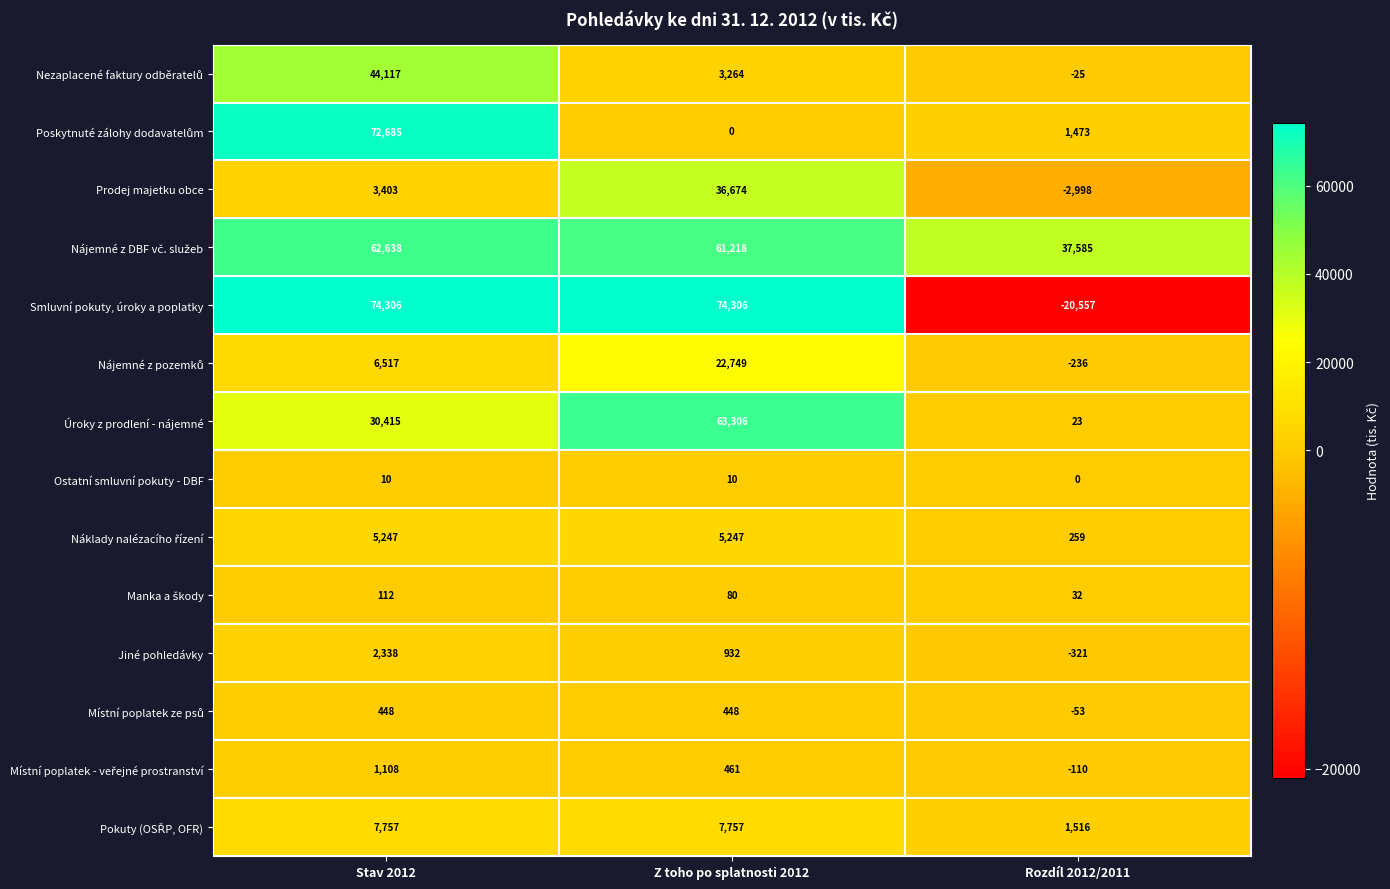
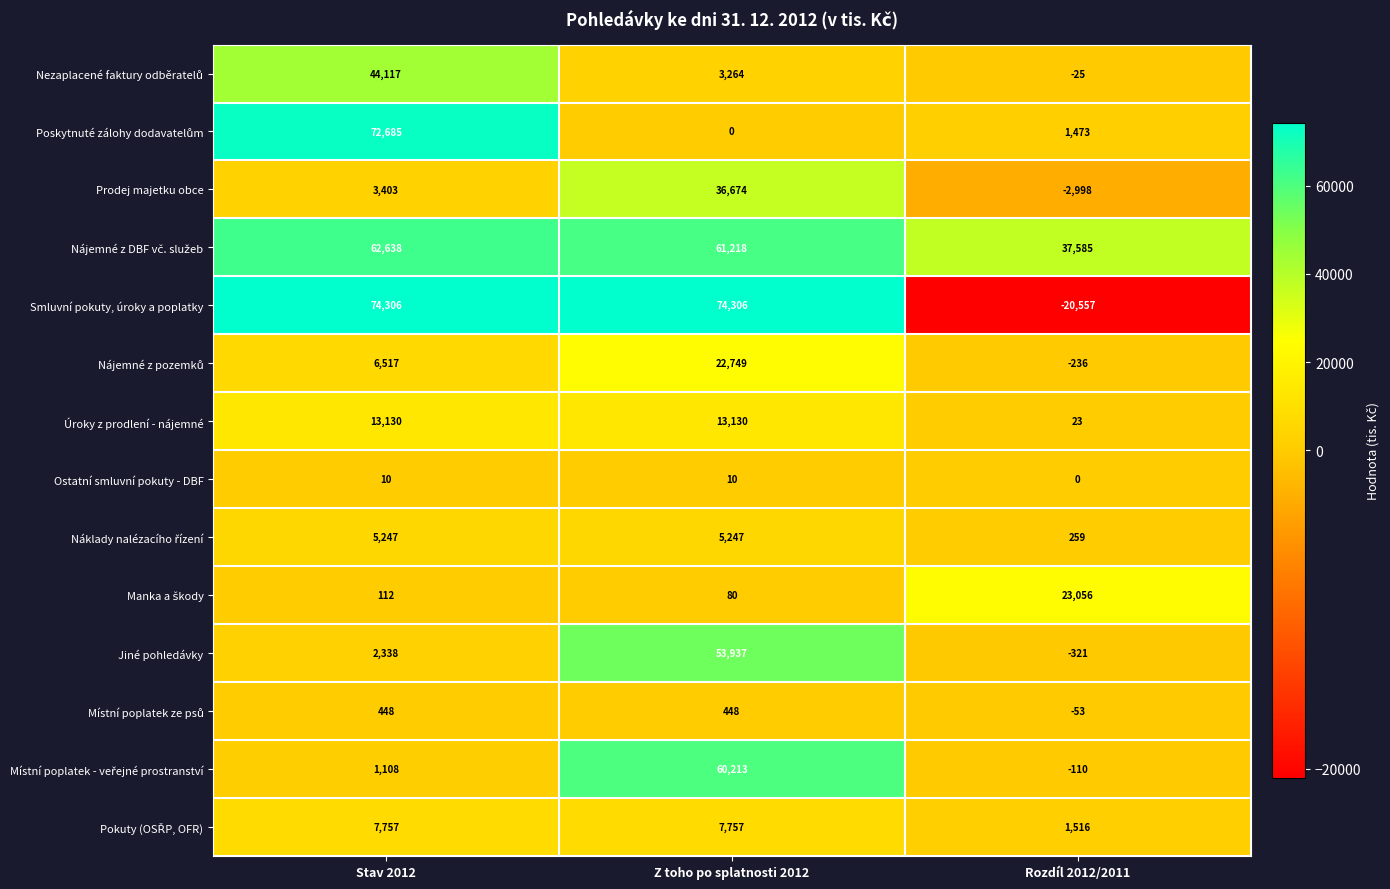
Úroky z prodlení - nájemné, Stav 2012: 30,415 -> 13,130
Úroky z prodlení - nájemné, Z toho po splatnosti 2012: 63,306 -> 13,130
Manka a škody, Rozdíl 2012/2011: 32 -> 23,056
Jiné pohledávky, Z toho po splatnosti 2012: 932 -> 53,937
Místní poplatek - veřejné prostranství, Z toho po splatnosti 2012: 461 -> 60,213
